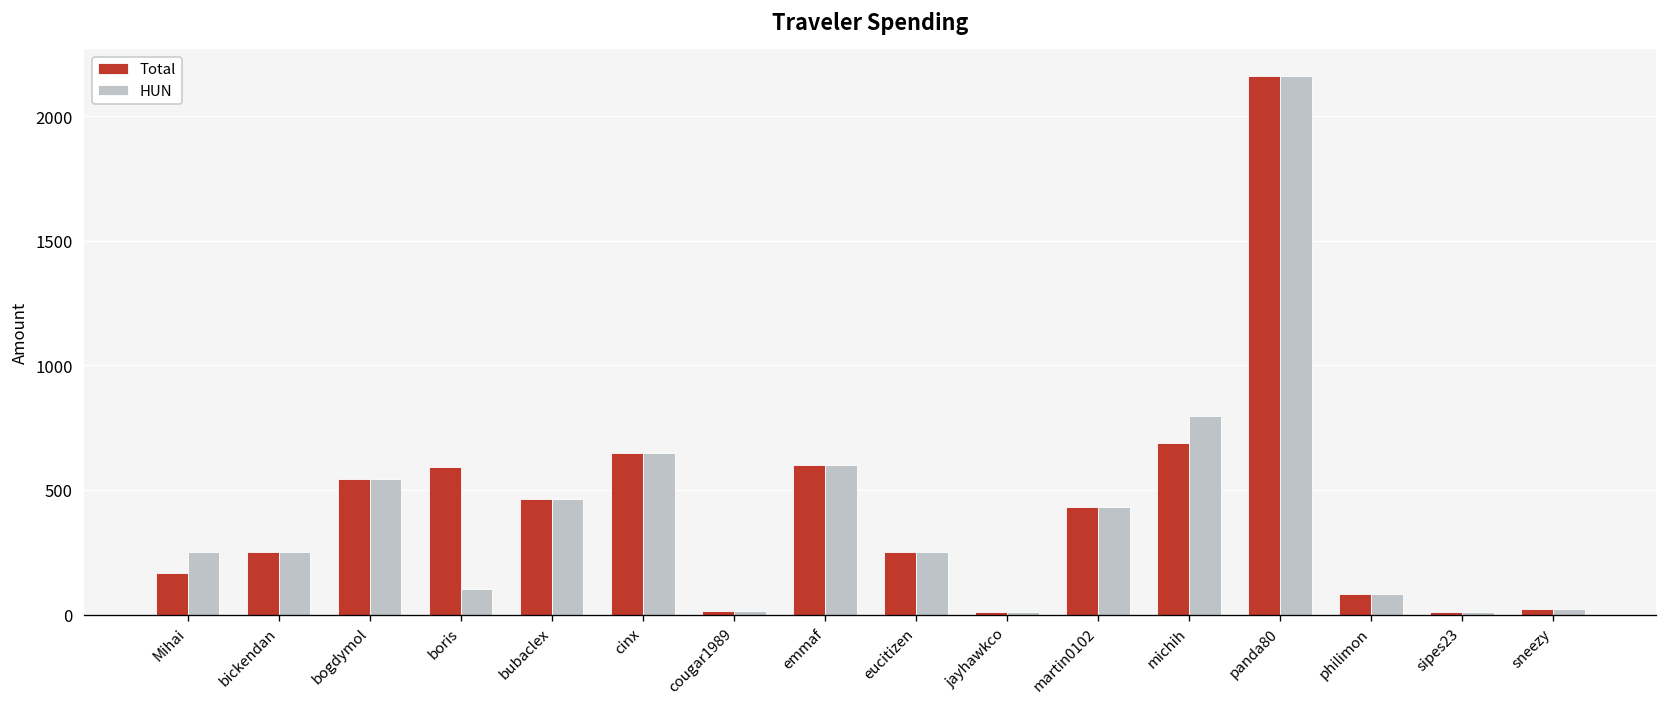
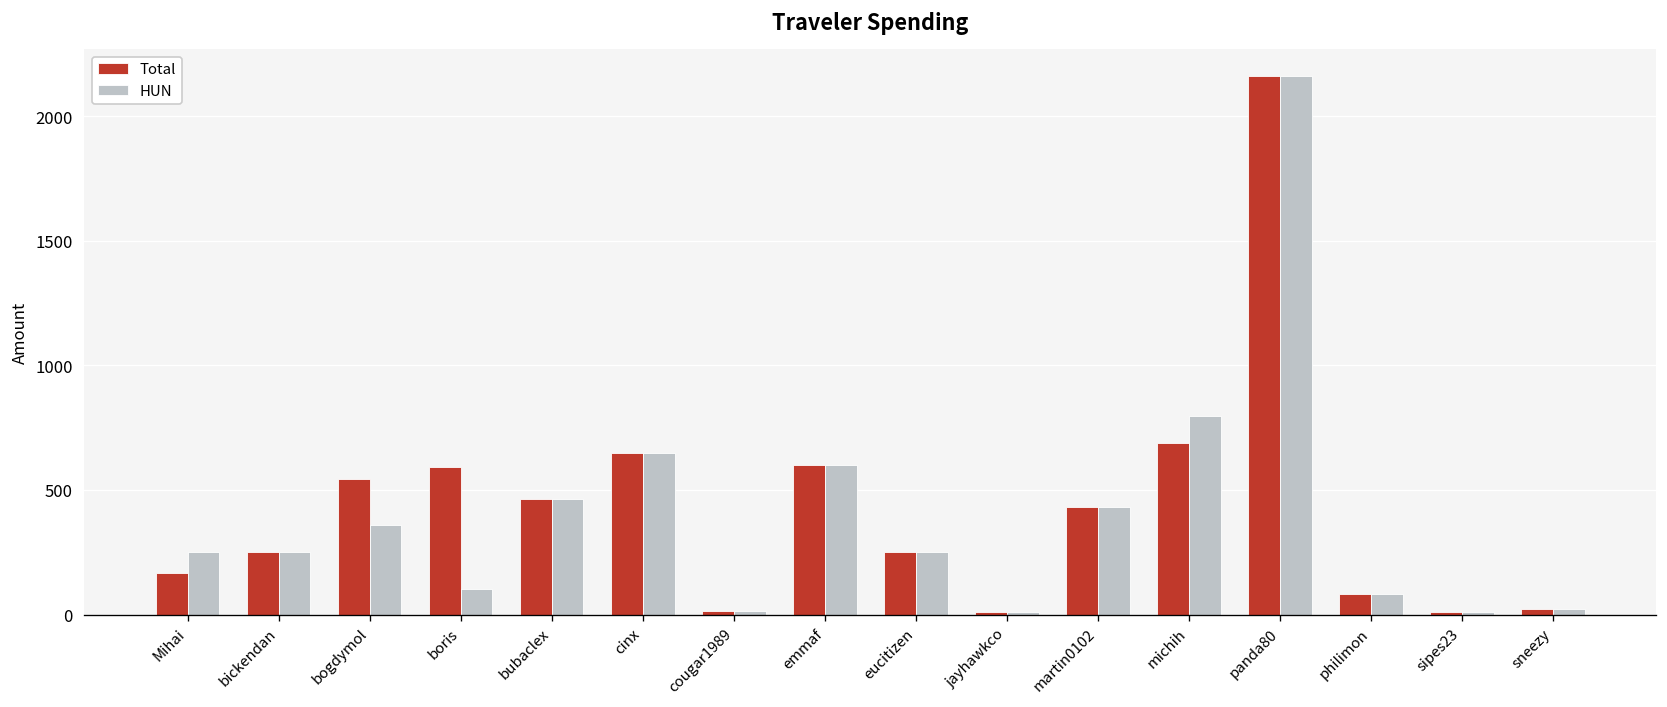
HUN, bogdymol: 550 -> 360
